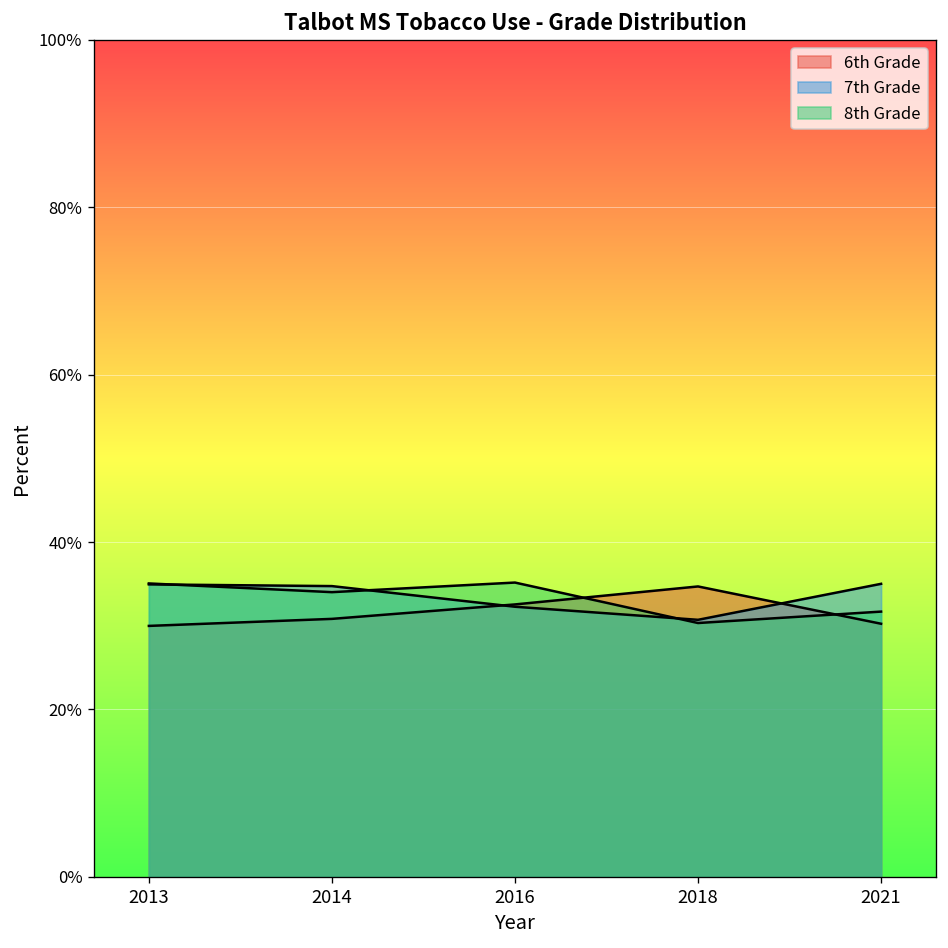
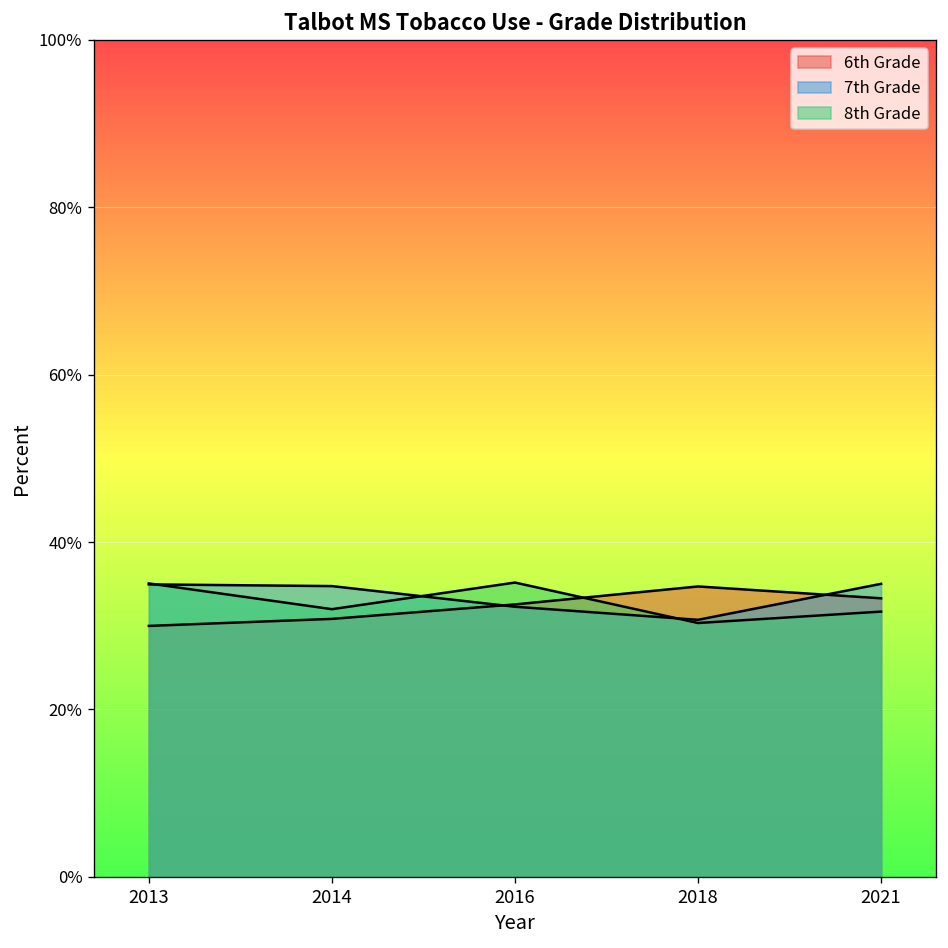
8th Grade, 2014: 34% -> 32%
6th Grade, 2021: 30% -> 33%
